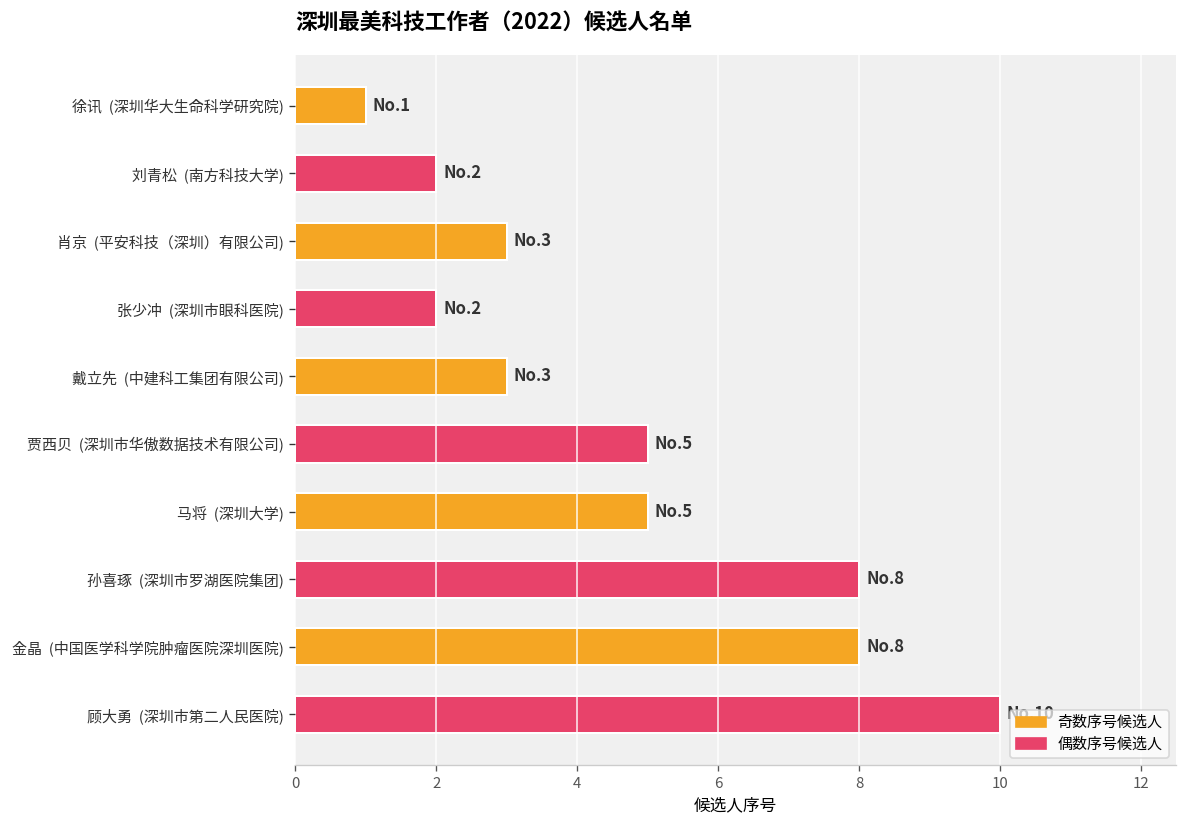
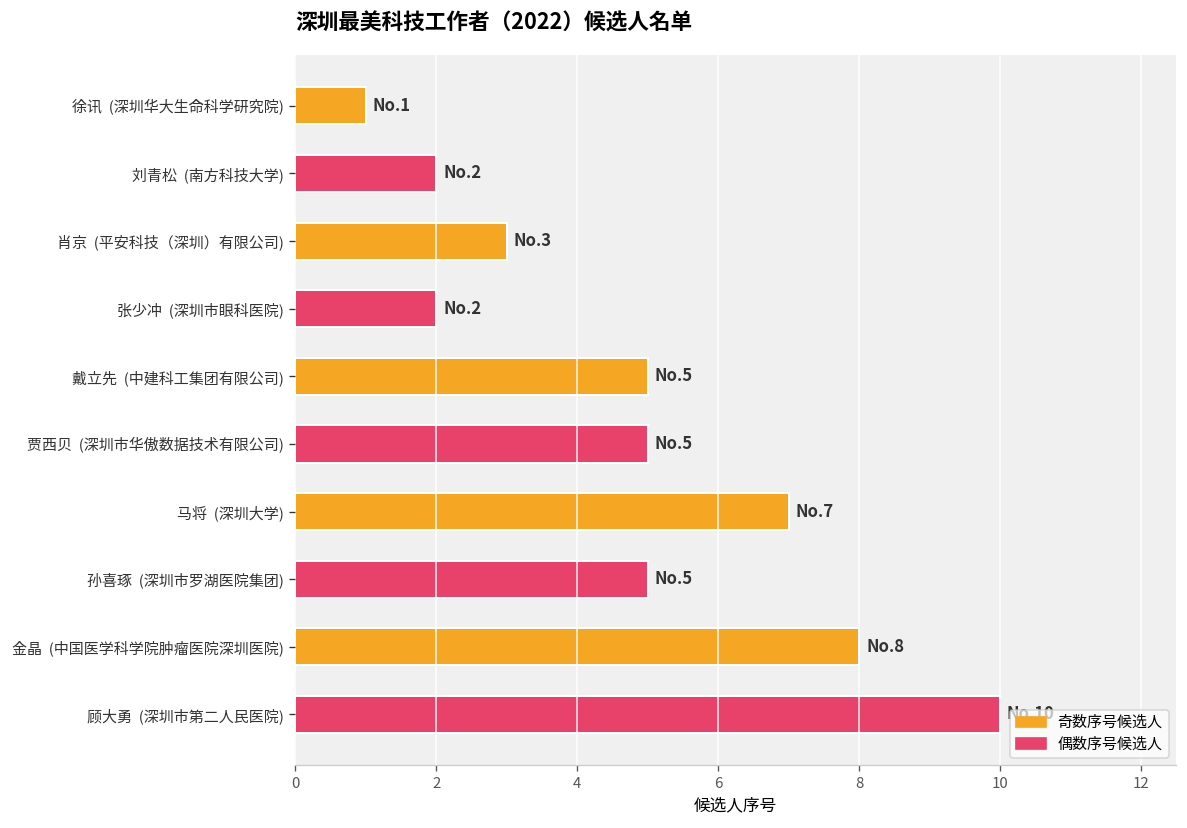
戴立先 (中建科工集团有限公司): 3 -> 5
马将 (深圳大学): 5 -> 7
孙喜琢 (深圳市罗湖医院集团): 8 -> 5
